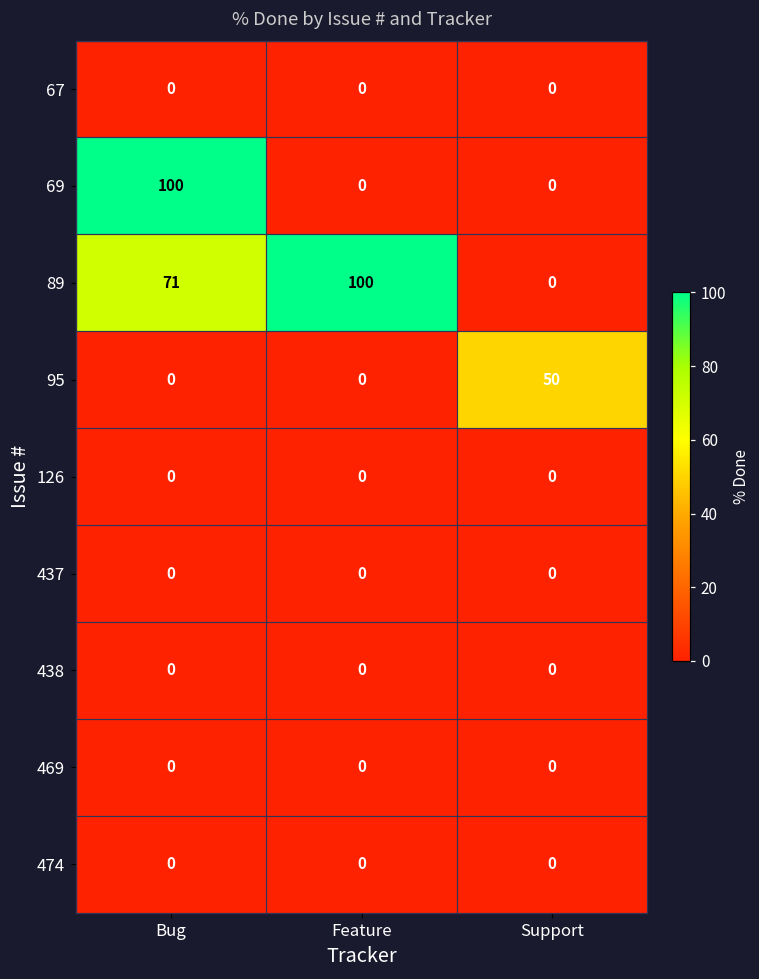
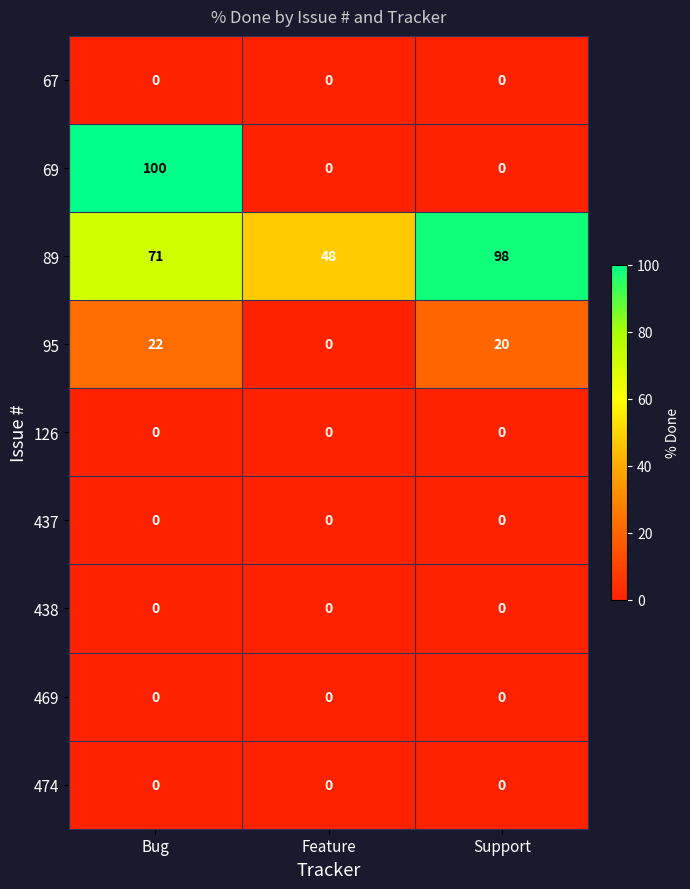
89, Feature: 100 -> 48
89, Support: 0 -> 98
95, Bug: 0 -> 22
95, Support: 50 -> 20
